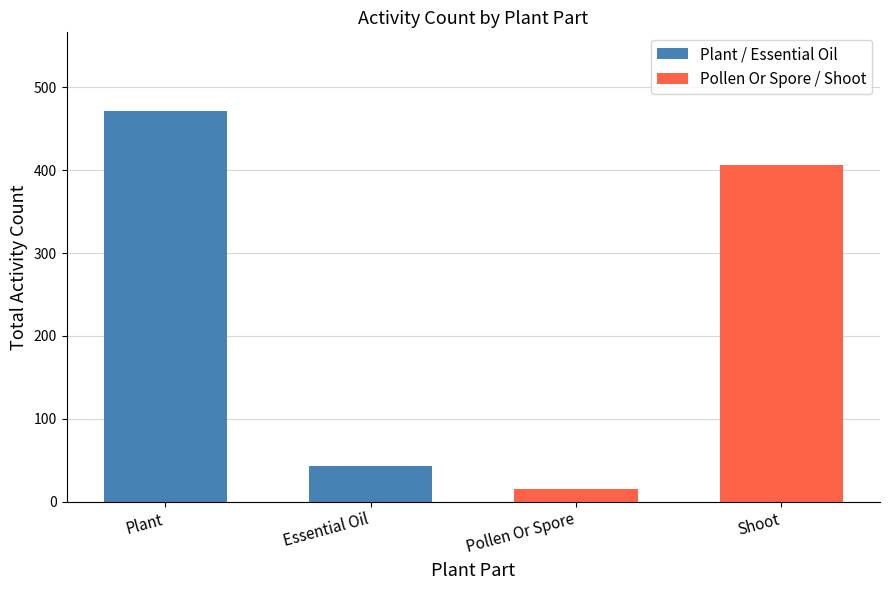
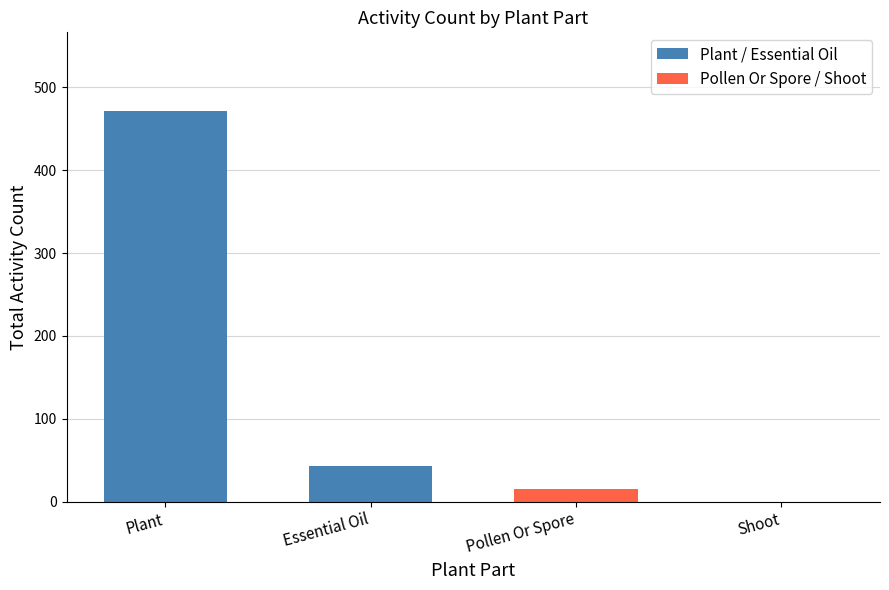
Pollen Or Spore / Shoot, Shoot: 410 -> 0
